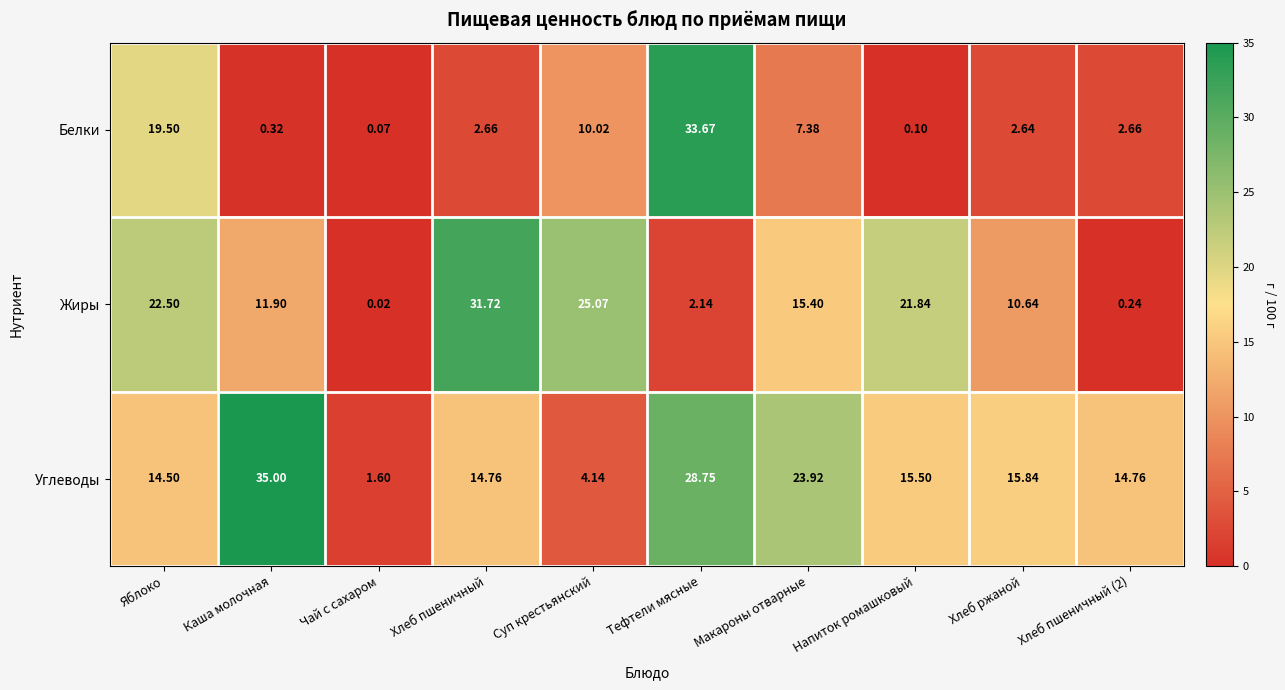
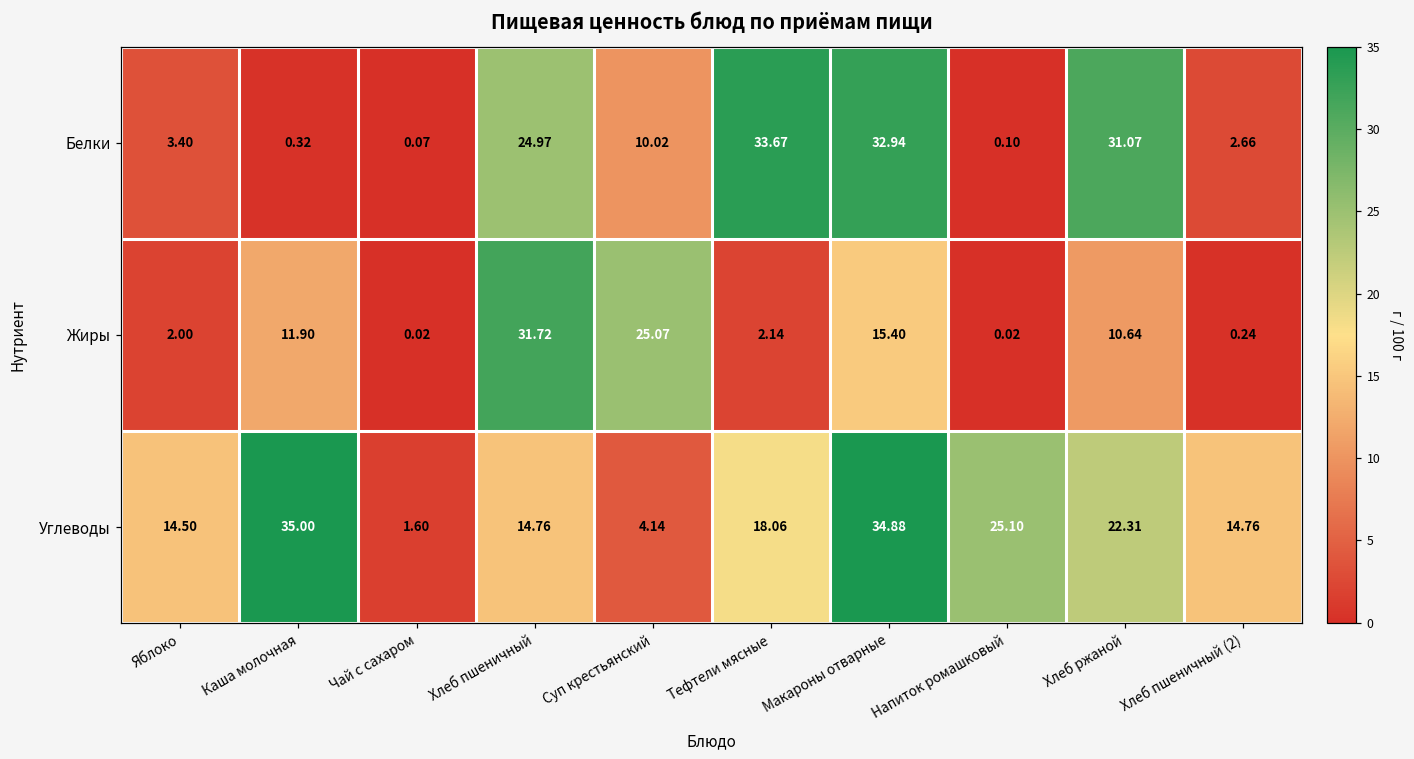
Белки, Яблоко: 19.50 -> 3.40
Белки, Хлеб пшеничный: 2.66 -> 24.97
Белки, Макароны отварные: 7.38 -> 32.94
Белки, Хлеб ржаной: 2.64 -> 31.07
Жиры, Яблоко: 22.50 -> 2.00
Жиры, Напиток ромашковый: 21.84 -> 0.02
Углеводы, Тефтели мясные: 28.75 -> 18.06
Углеводы, Макароны отварные: 23.92 -> 34.88
Углеводы, Напиток ромашковый: 15.50 -> 25.10
Углеводы, Хлеб ржаной: 15.84 -> 22.31
